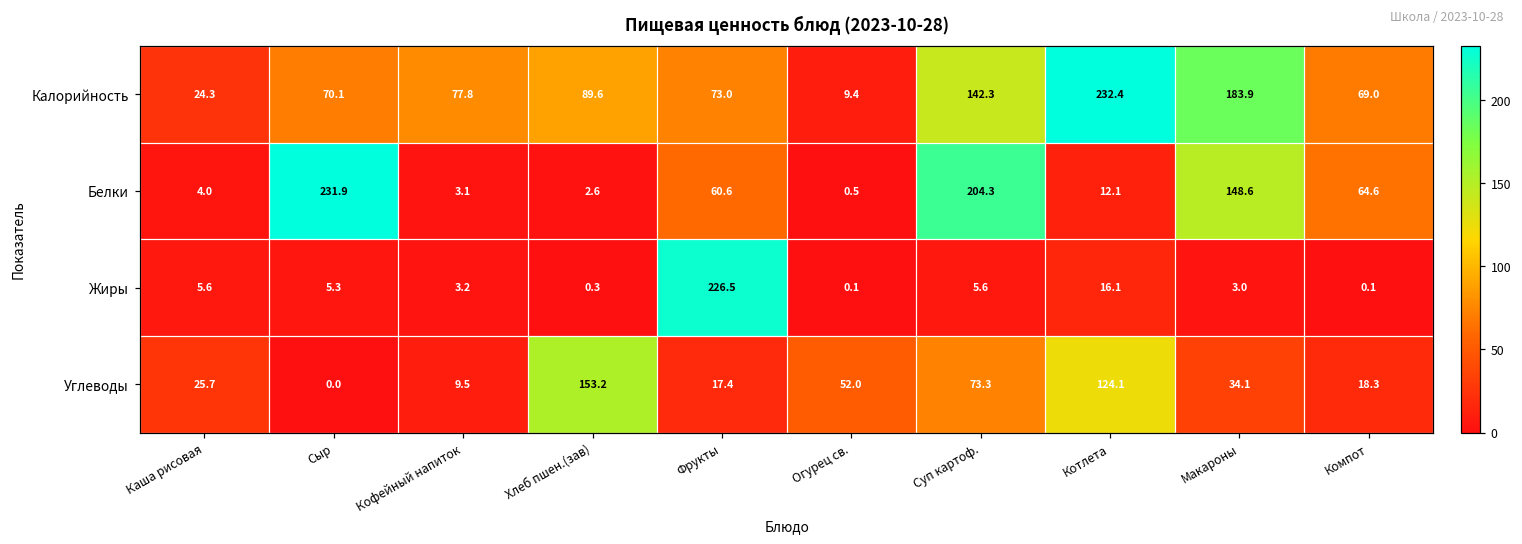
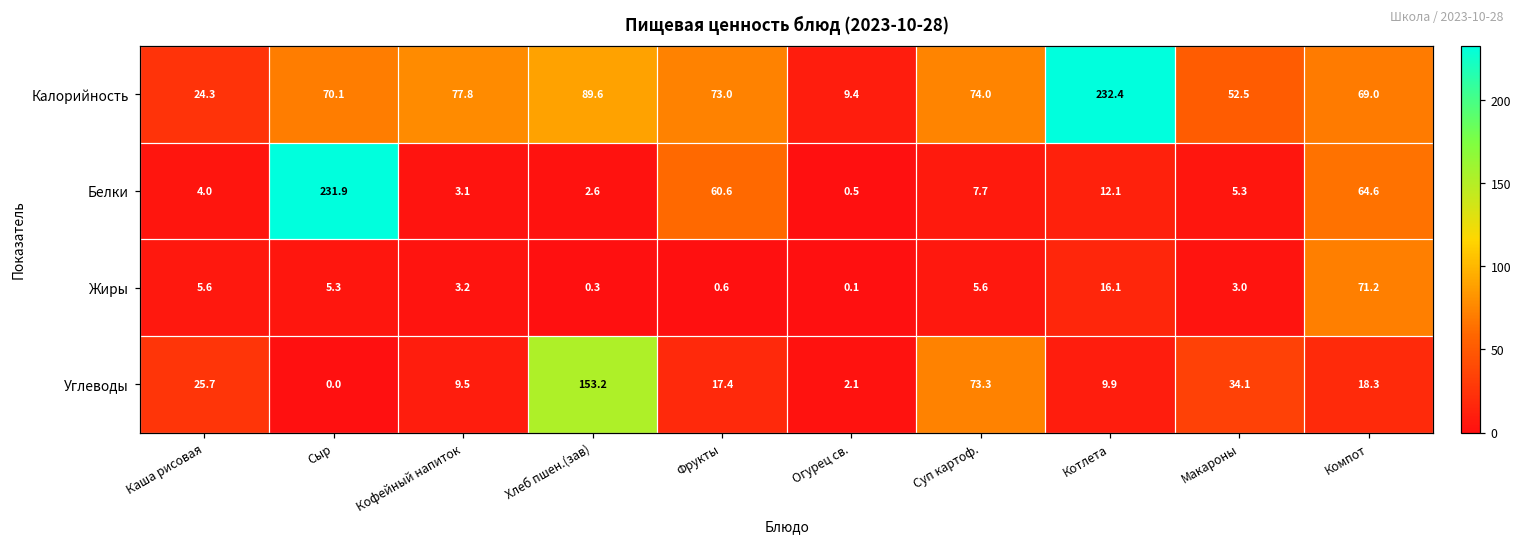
Калорийность, Суп картоф.: 142.3 -> 74.0
Калорийность, Макароны: 183.9 -> 52.5
Белки, Суп картоф.: 204.3 -> 7.7
Белки, Макароны: 148.6 -> 5.3
Жиры, Фрукты: 226.5 -> 0.6
Жиры, Компот: 0.1 -> 71.2
Углеводы, Огурец св.: 52.0 -> 2.1
Углеводы, Котлета: 124.1 -> 9.9
